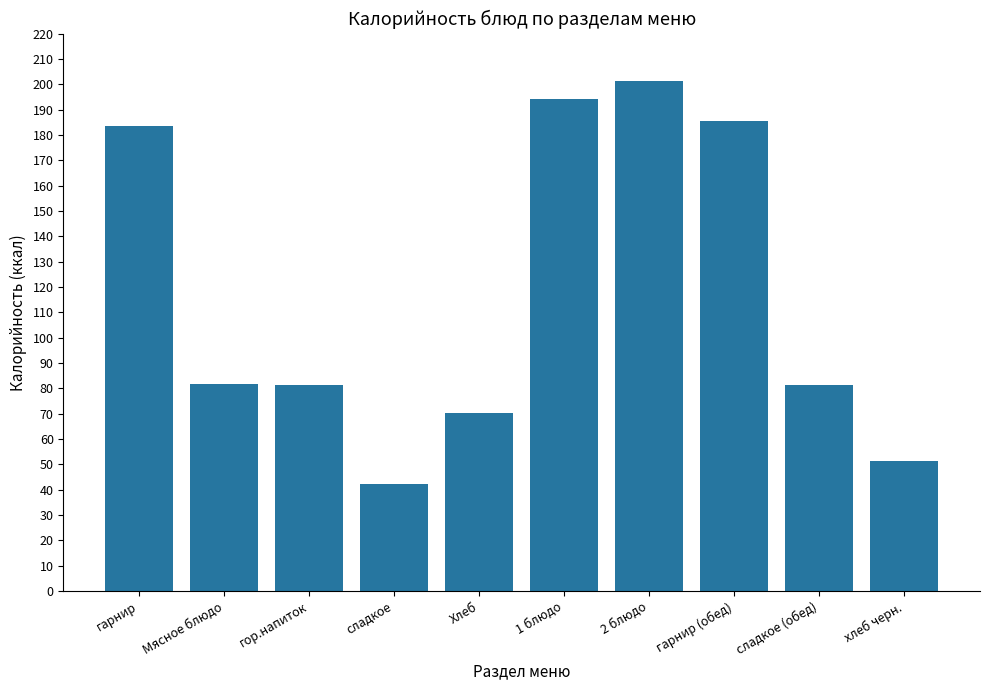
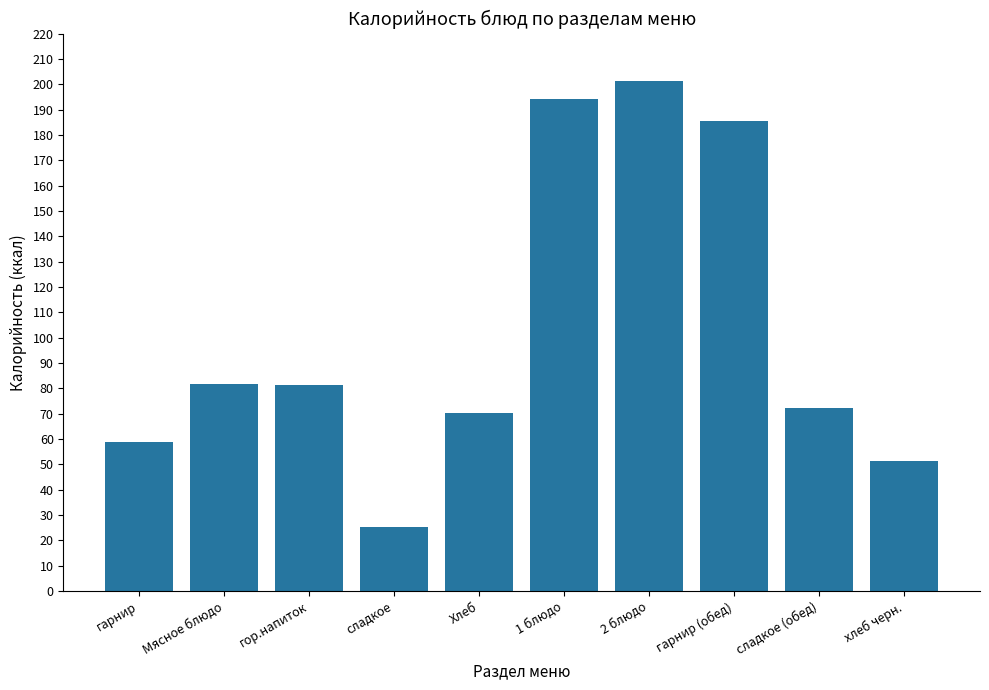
гарнир: 183 -> 59
сладкое: 42 -> 26
сладкое (обед): 81 -> 72
